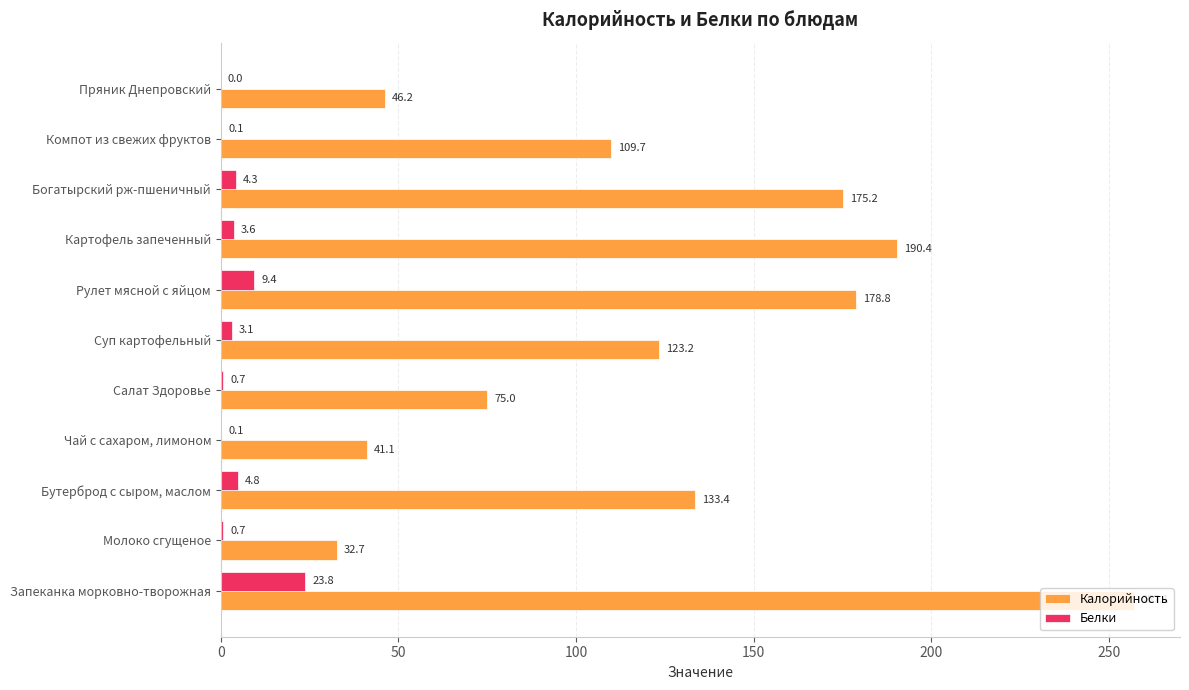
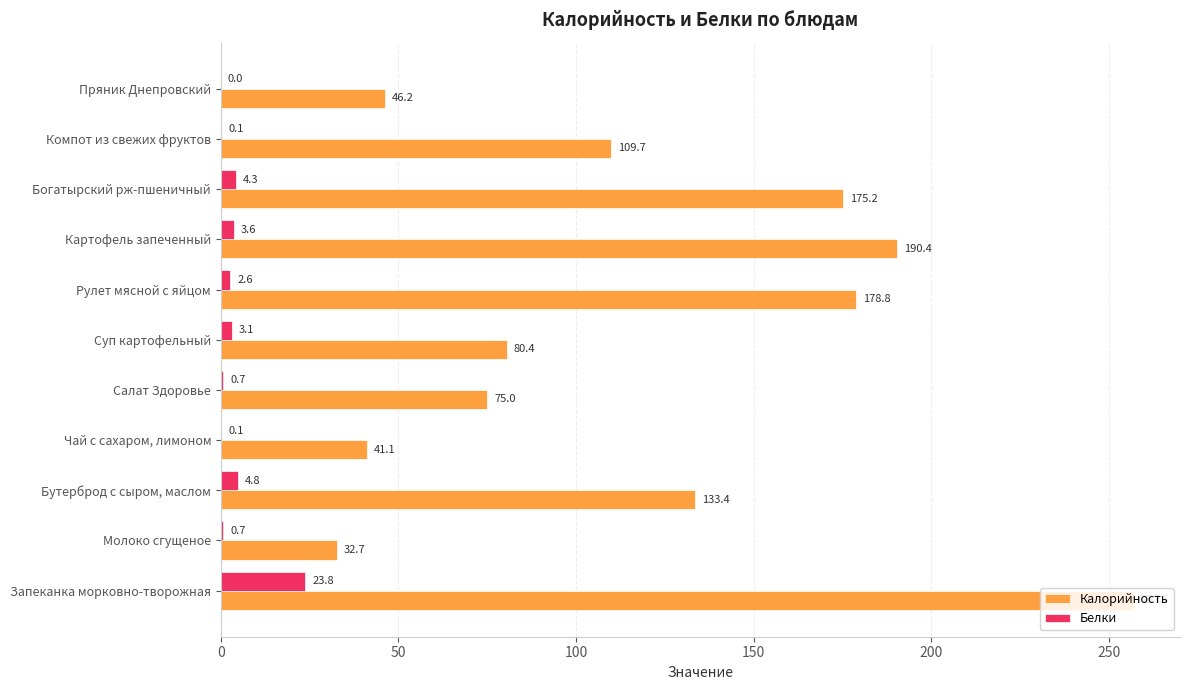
Белки, Рулет мясной с яйцом: 9.4 -> 2.6
Калорийность, Суп картофельный: 123.2 -> 80.4
